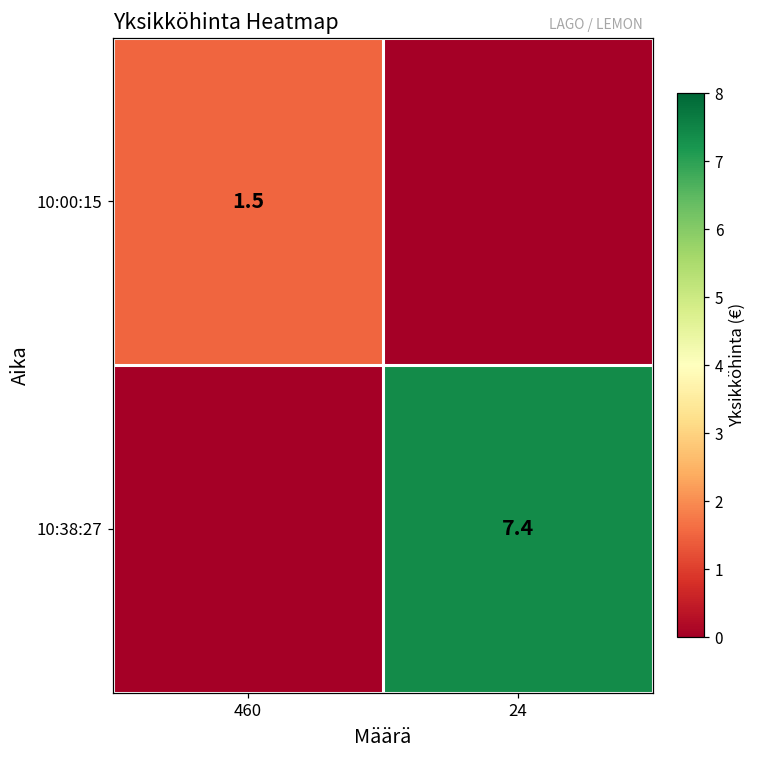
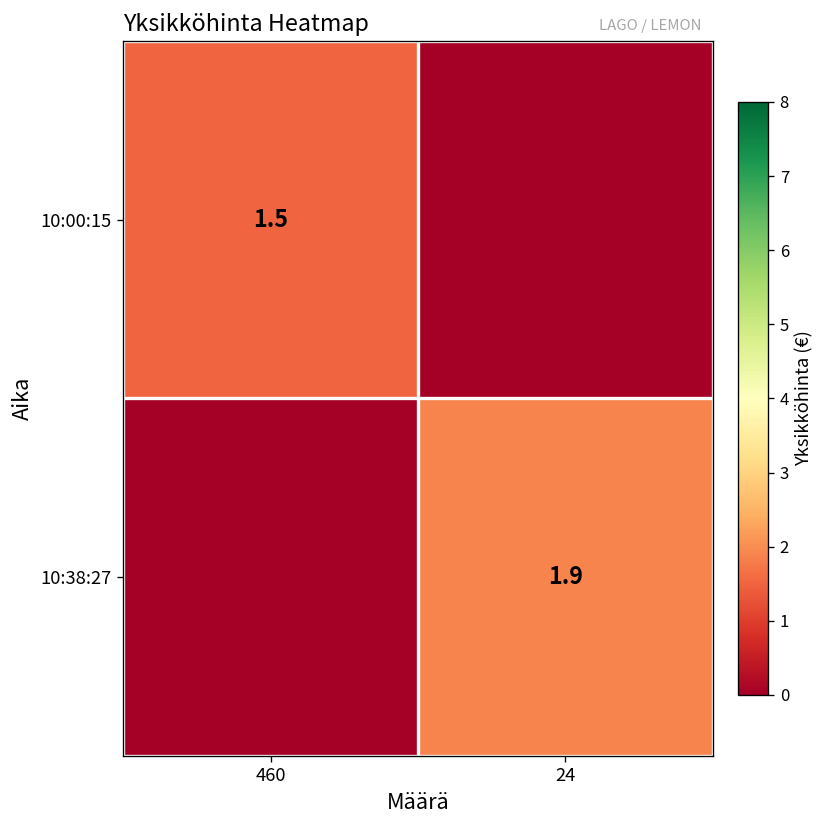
10:38:27, 24: 7.4 -> 1.9
